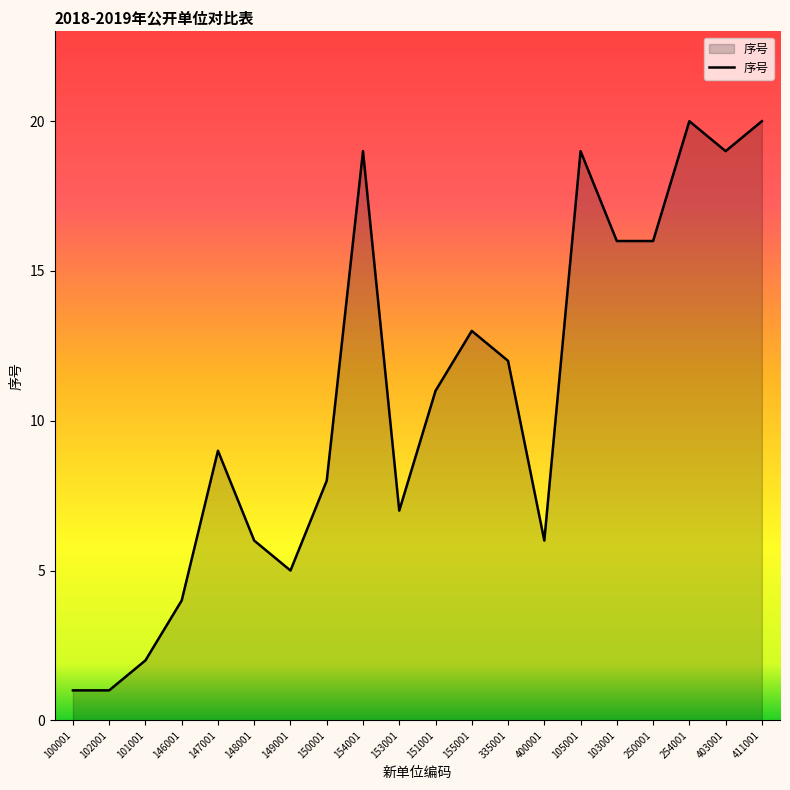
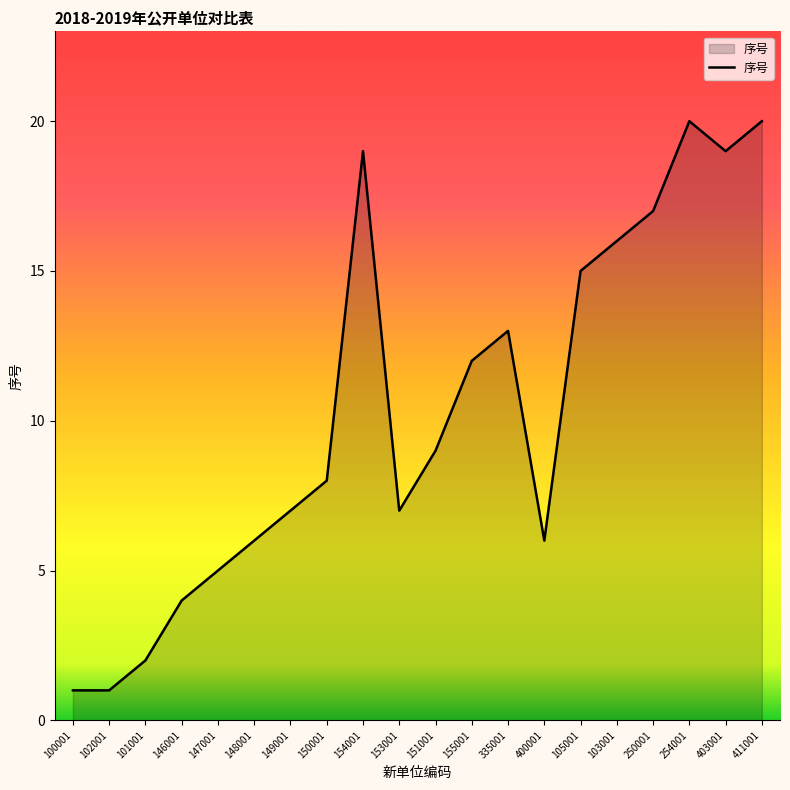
147001: 9 -> 5
149001: 5 -> 7
151001: 11 -> 9
155001: 13 -> 12
335001: 12 -> 13
105001: 19 -> 15
250001: 16 -> 17
